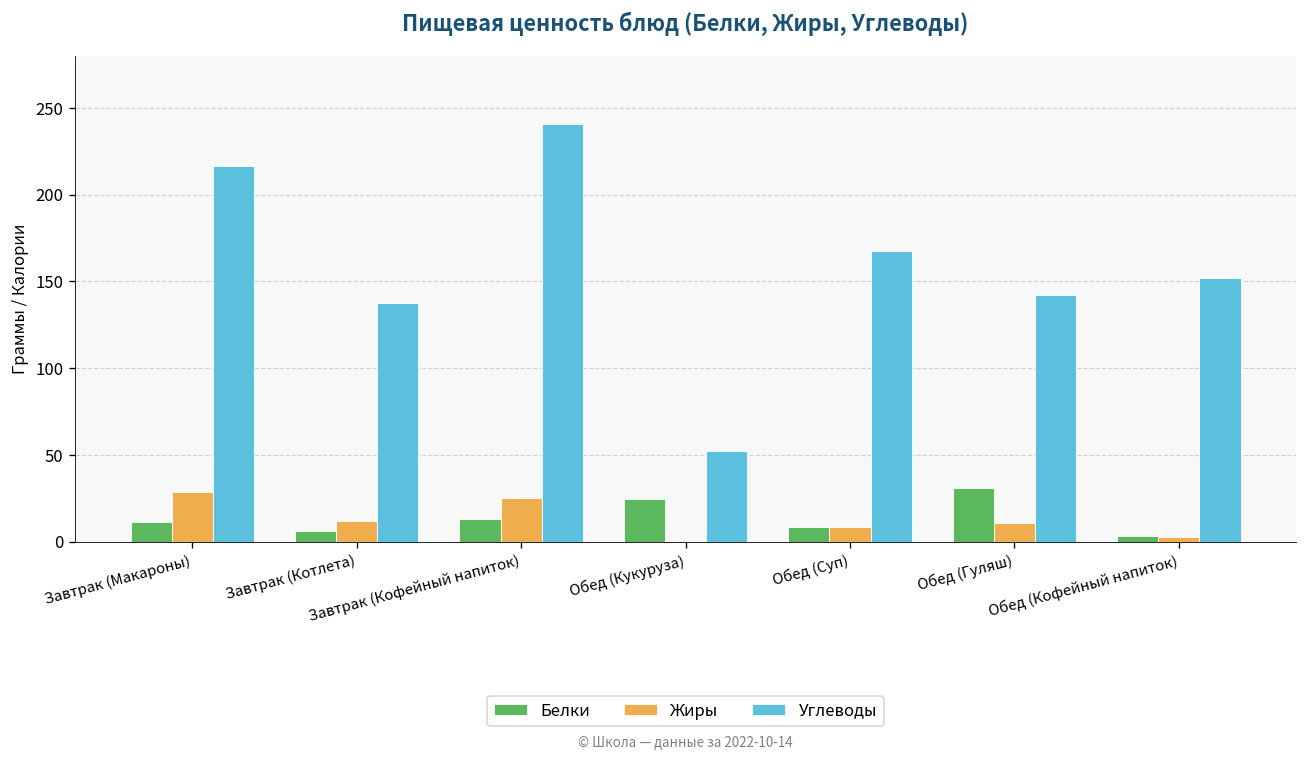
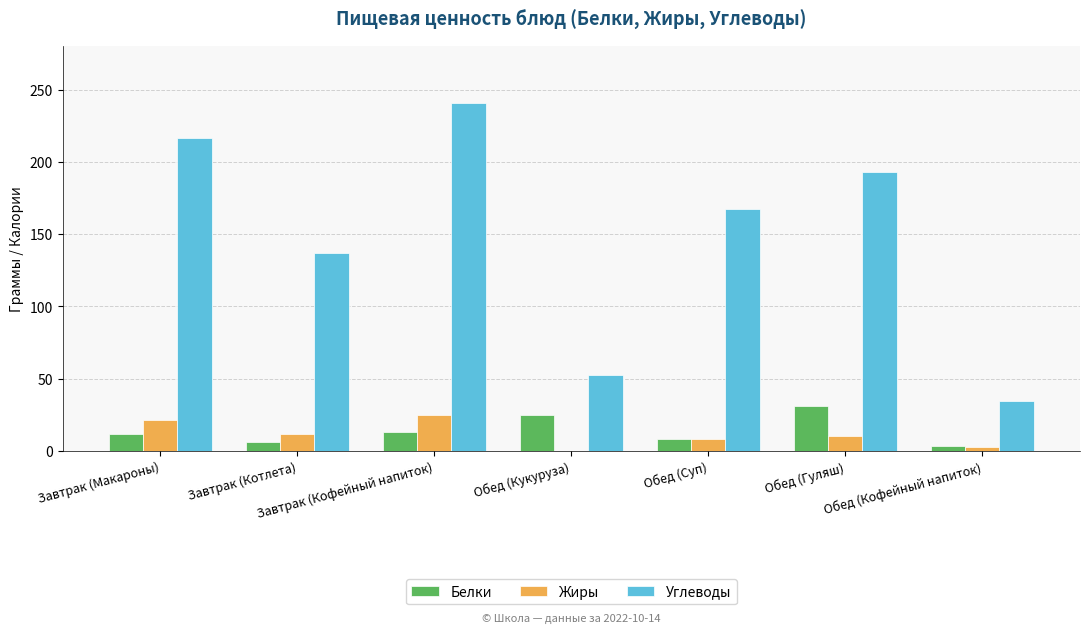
Жиры, Завтрак (Макароны): 28 -> 22
Углеводы, Обед (Гуляш): 142 -> 193
Углеводы, Обед (Кофейный напиток): 152 -> 34
